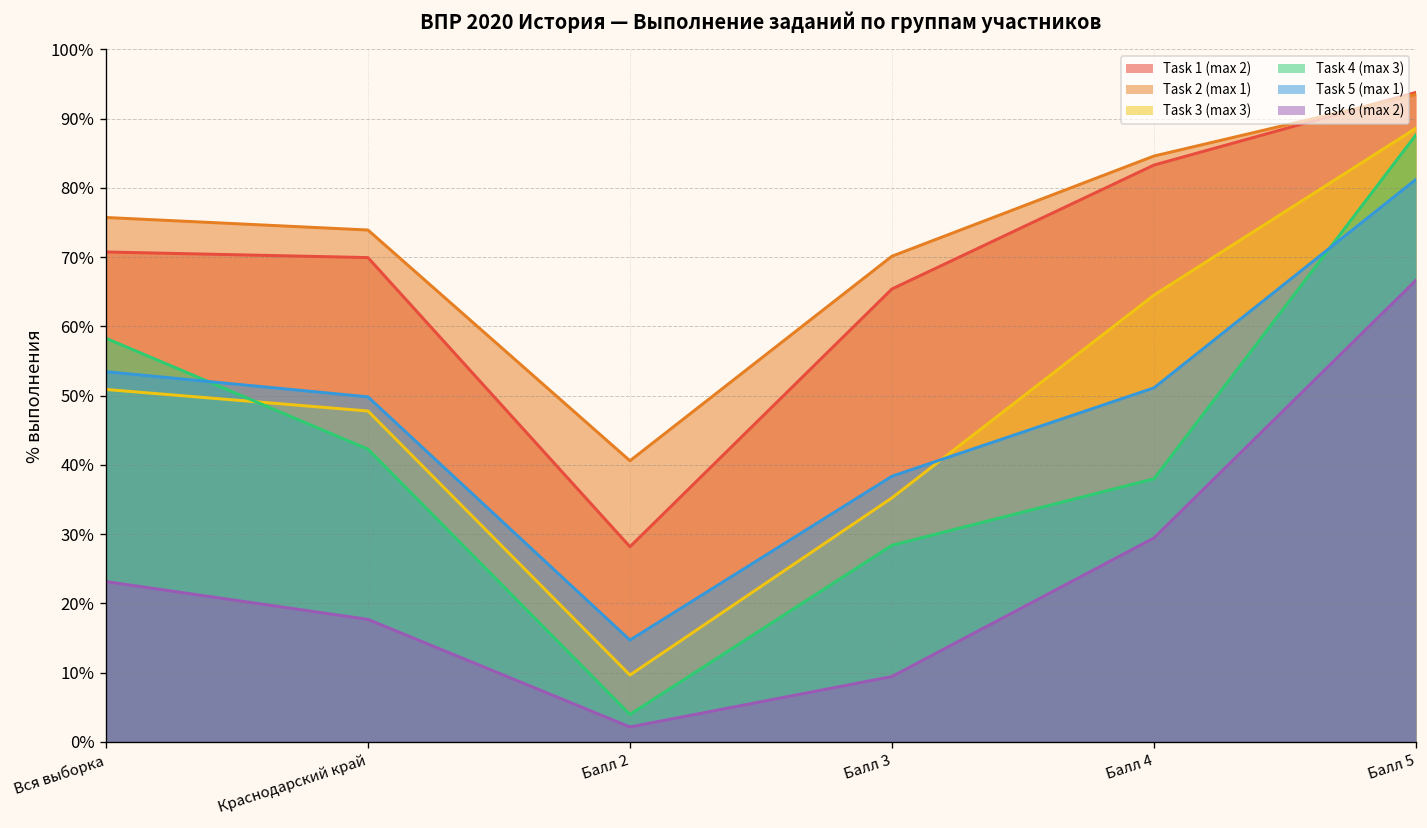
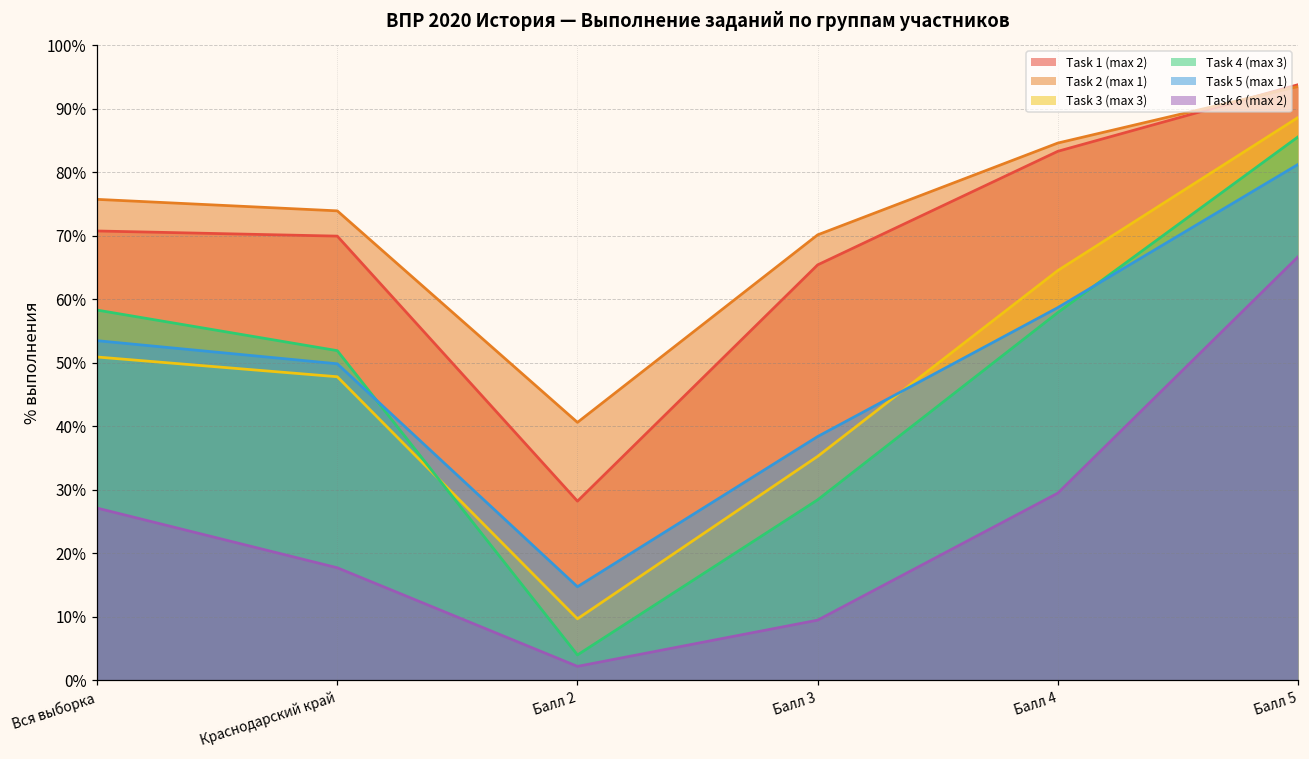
Task 6 (max 2), Вся выборка: 23% -> 27%
Task 4 (max 3), Краснодарский край: 42% -> 52%
Task 4 (max 3), Балл 4: 38% -> 58%
Task 5 (max 1), Балл 4: 51% -> 59%
Task 4 (max 3), Балл 5: 88% -> 86%
